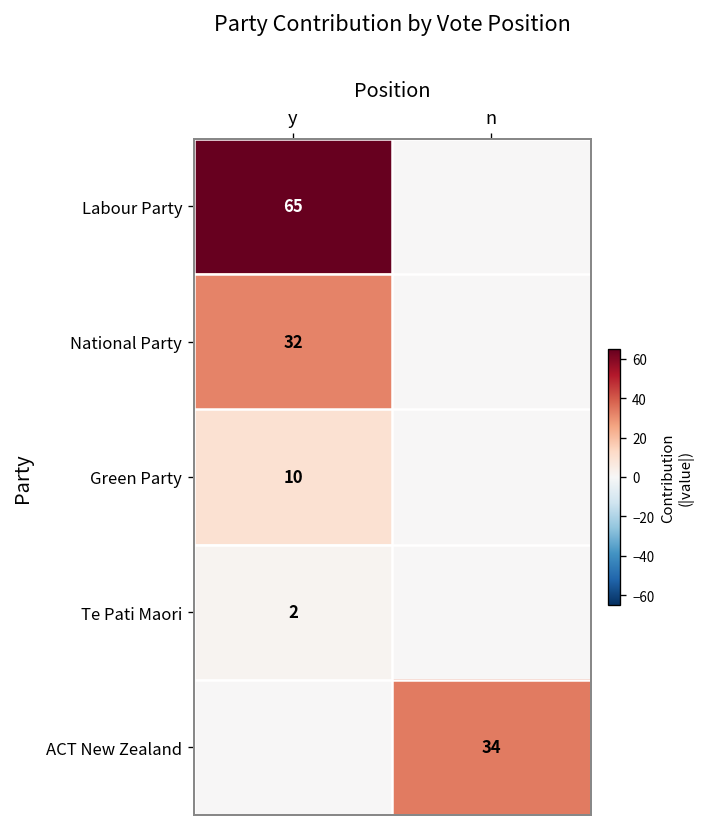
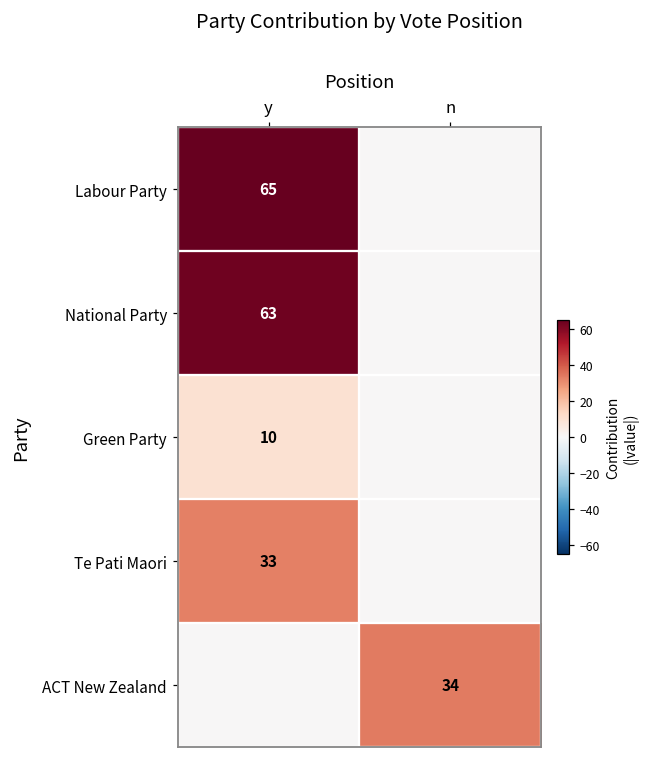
National Party, y: 32 -> 63
Te Pati Maori, y: 2 -> 33
